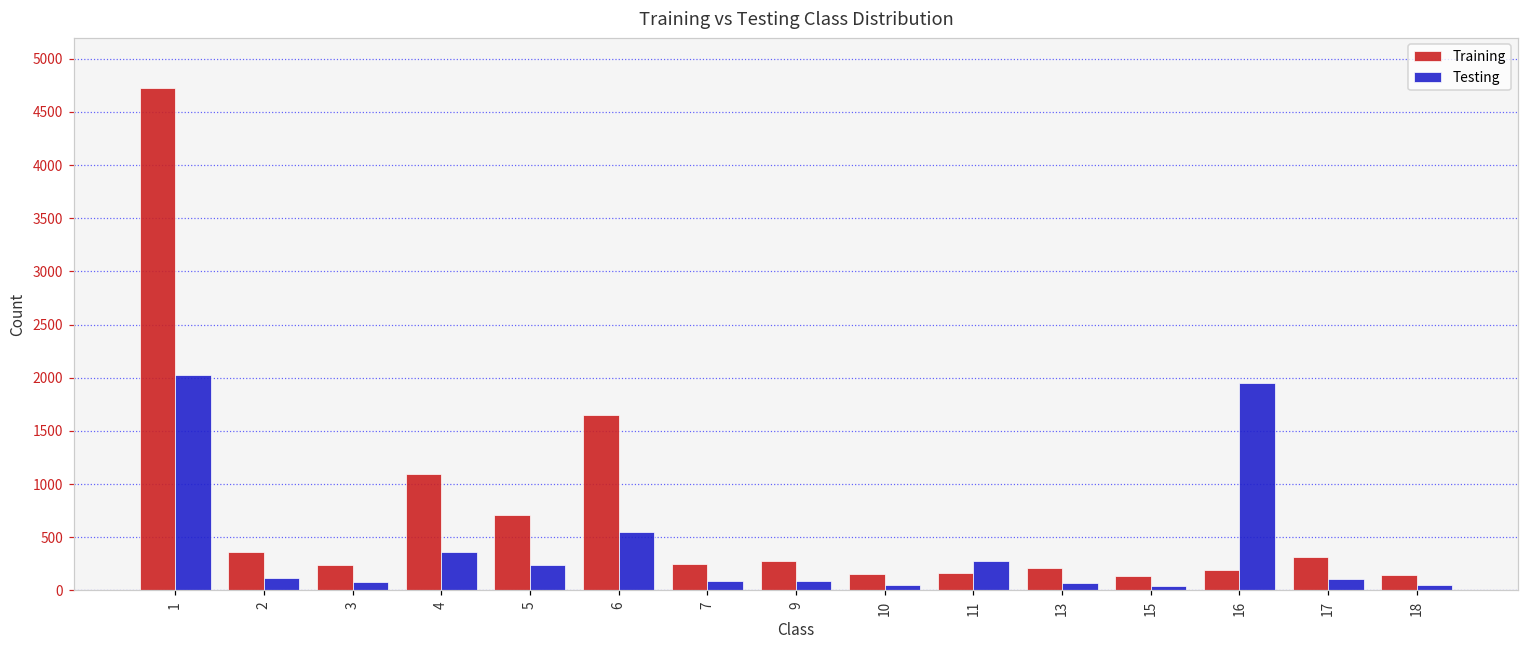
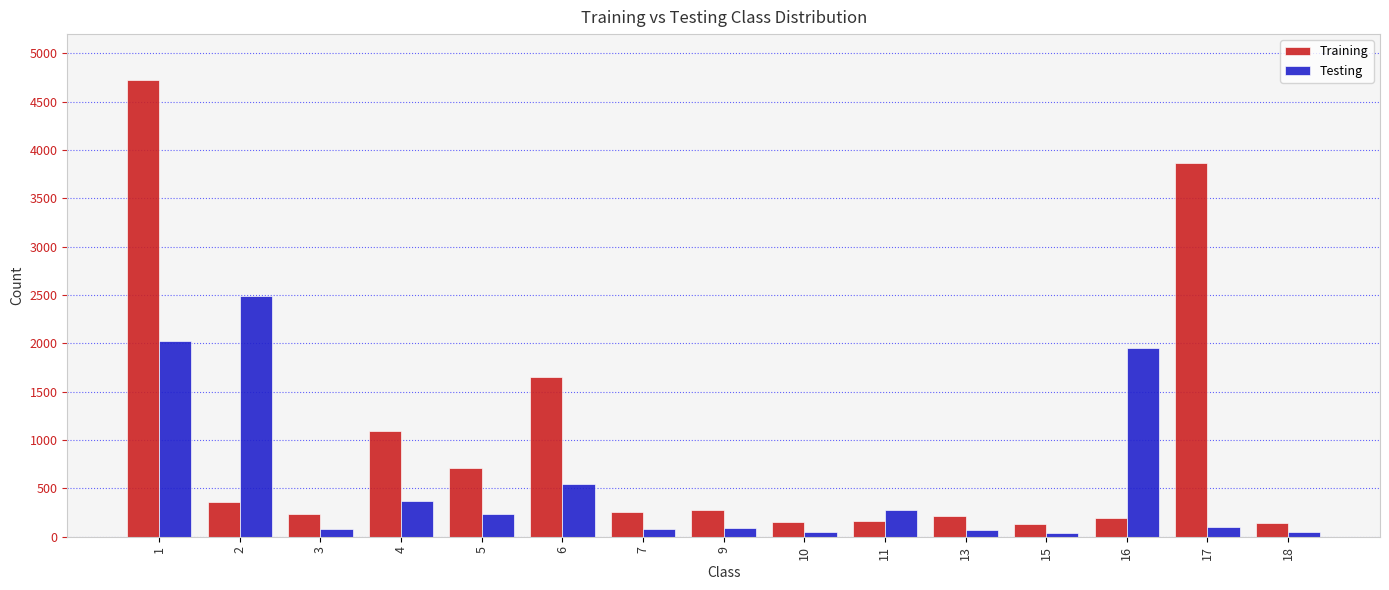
Testing, 2: 100 -> 2500
Training, 17: 300 -> 3900
